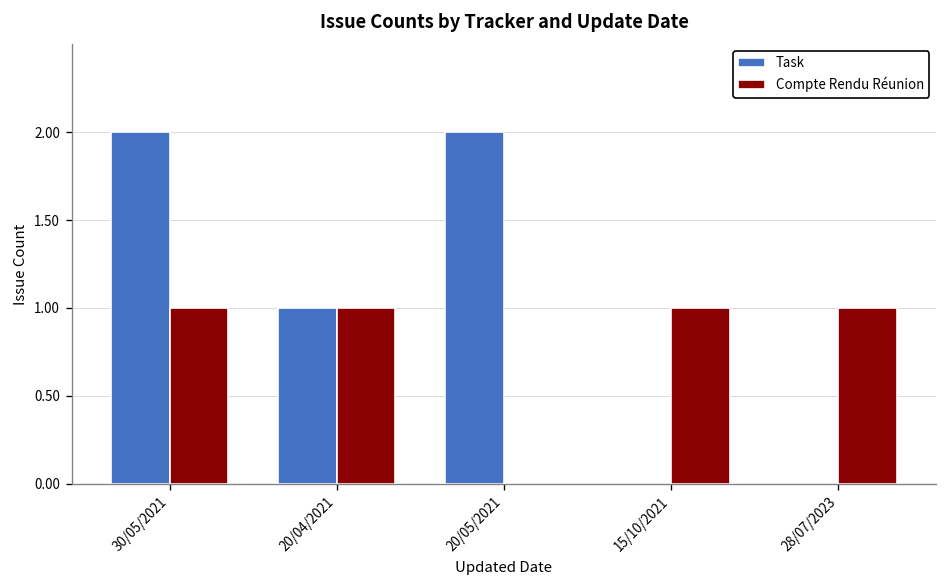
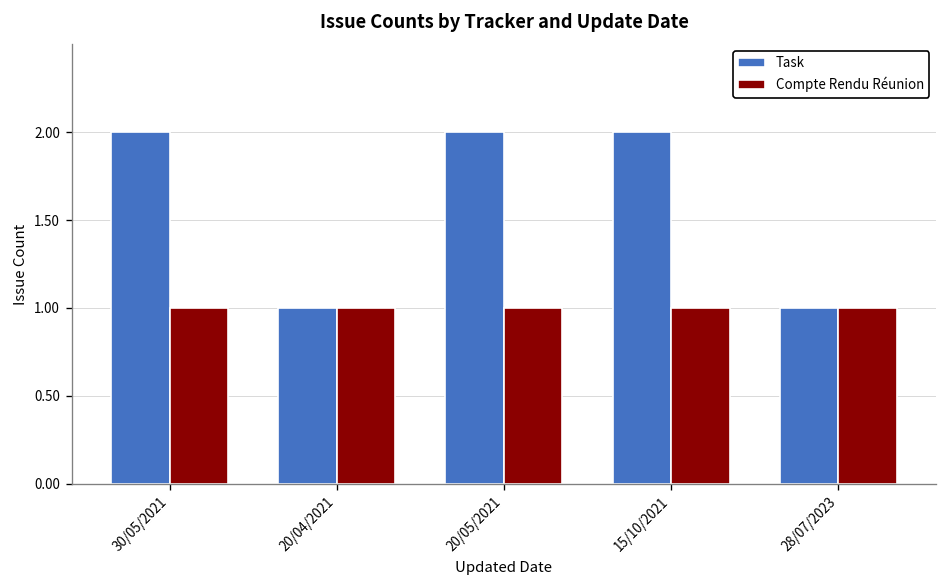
Compte Rendu Réunion, 20/05/2021: 0 -> 1
Task, 15/10/2021: 0 -> 2
Task, 28/07/2023: 0 -> 1
